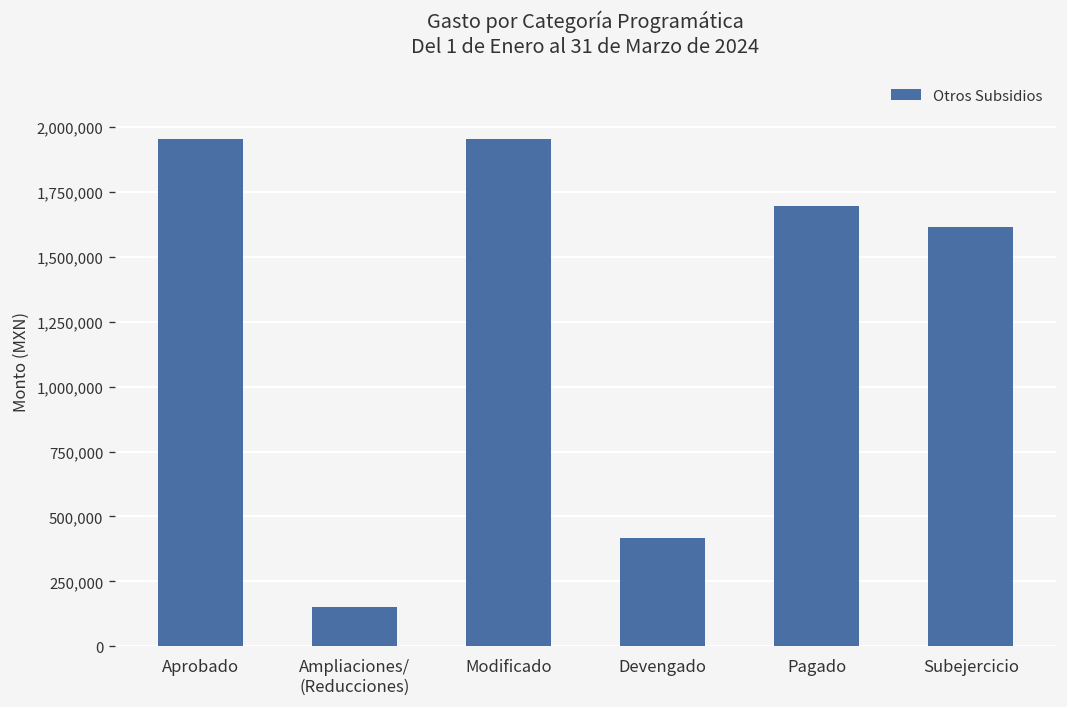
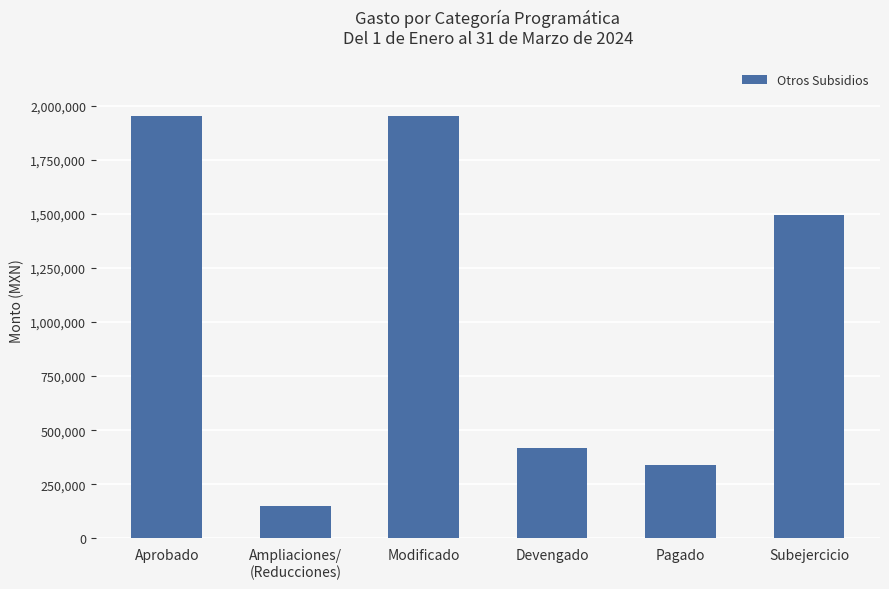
Pagado: 1,700,000 -> 340,000
Subejercicio: 1,620,000 -> 1,490,000
